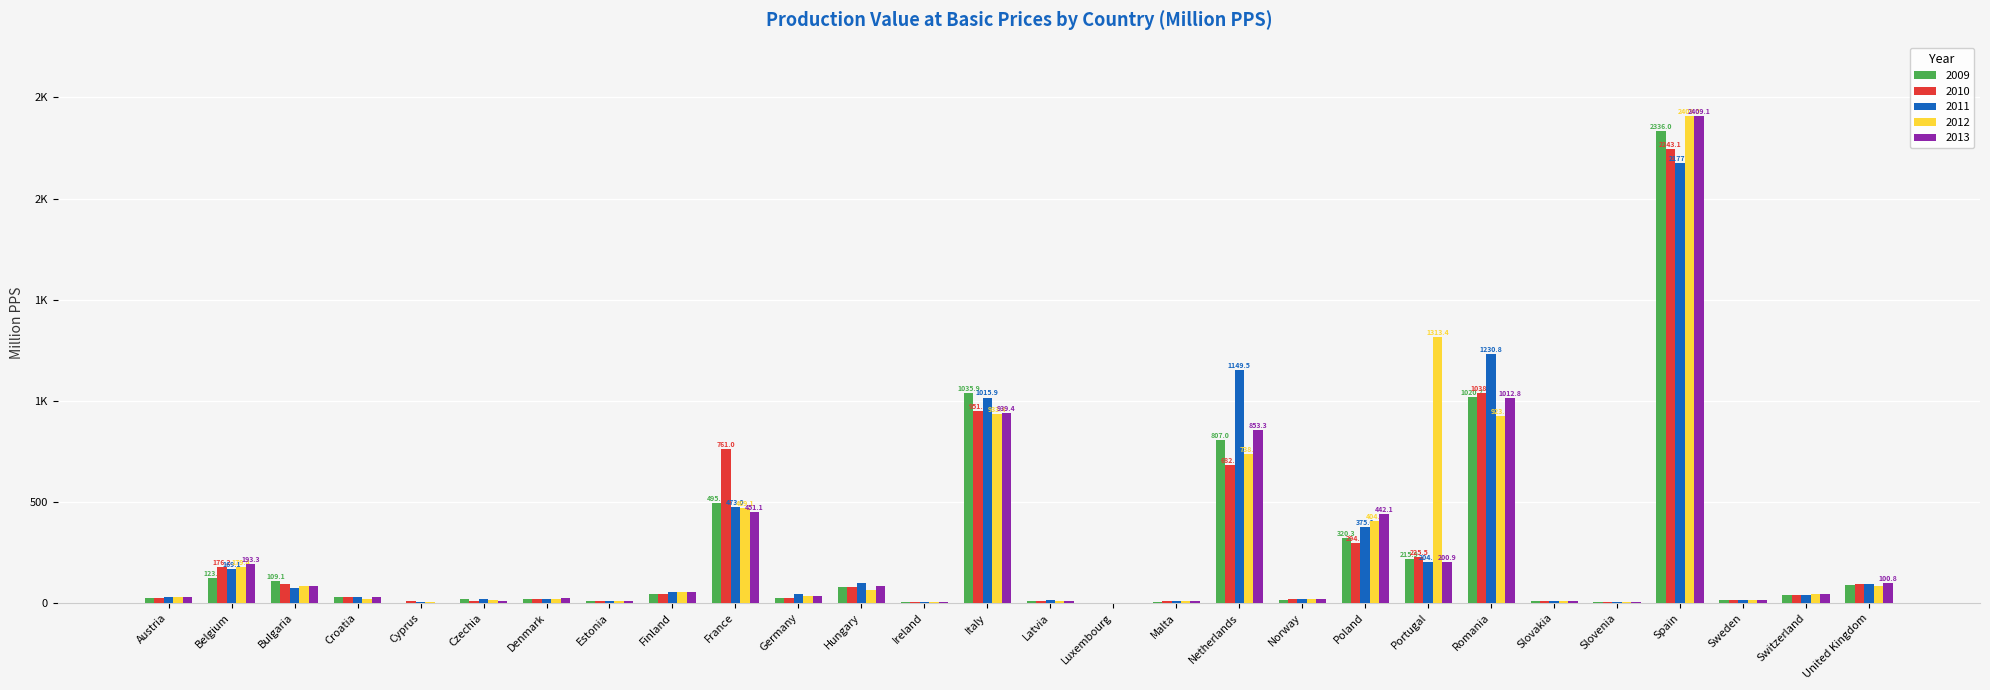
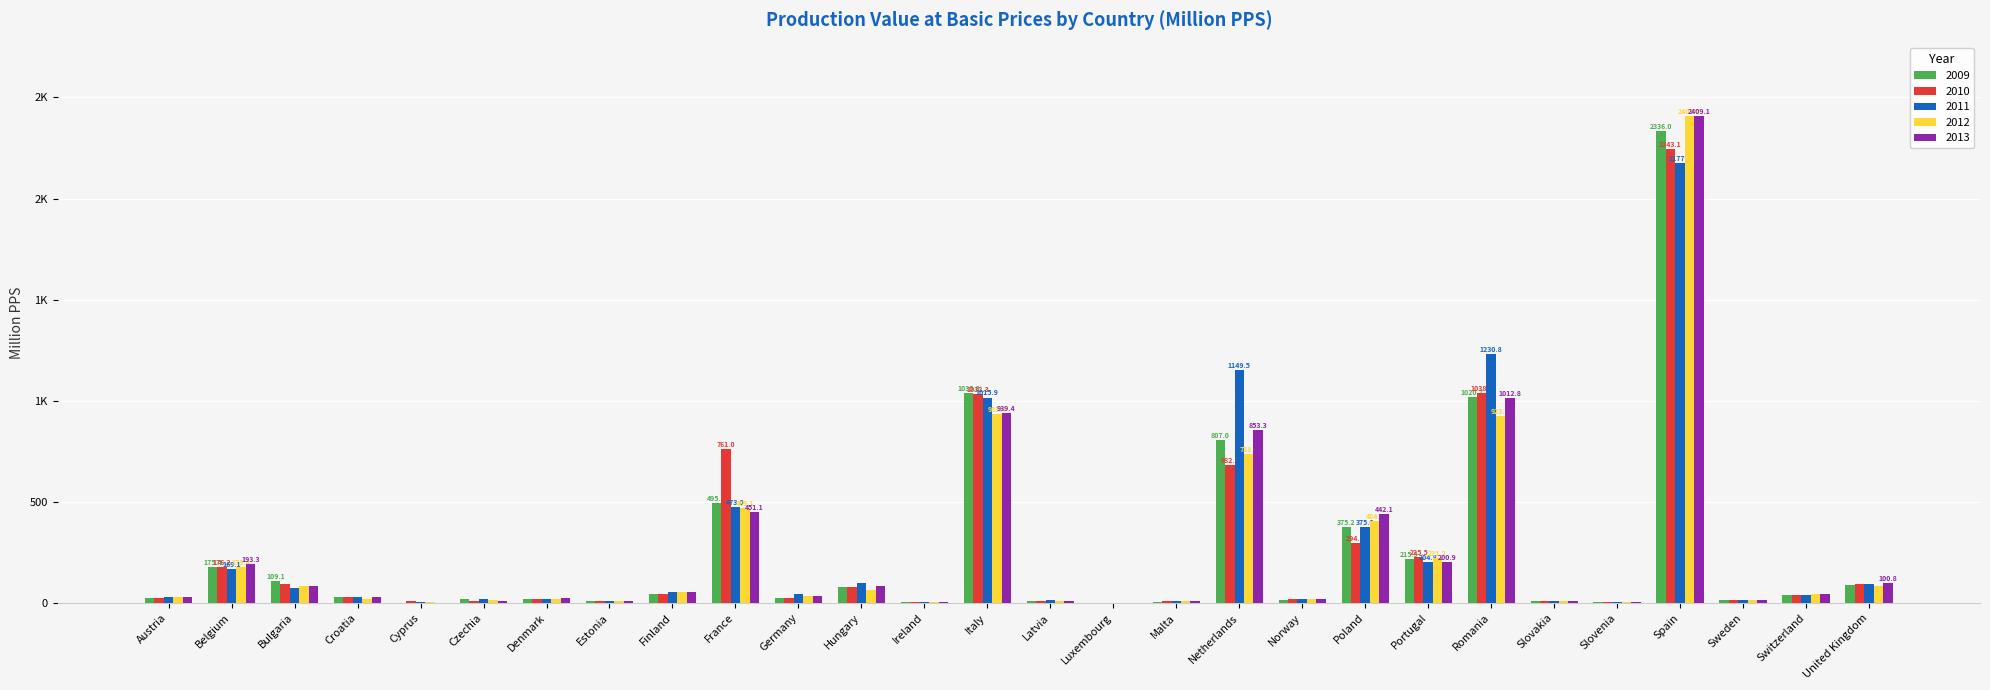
2009, Belgium: 123.6 -> 175.4
2010, Italy: 951.3 -> 1032.3
2009, Poland: 320.3 -> 375.2
2012, Portugal: 1313.4 -> 221.2
